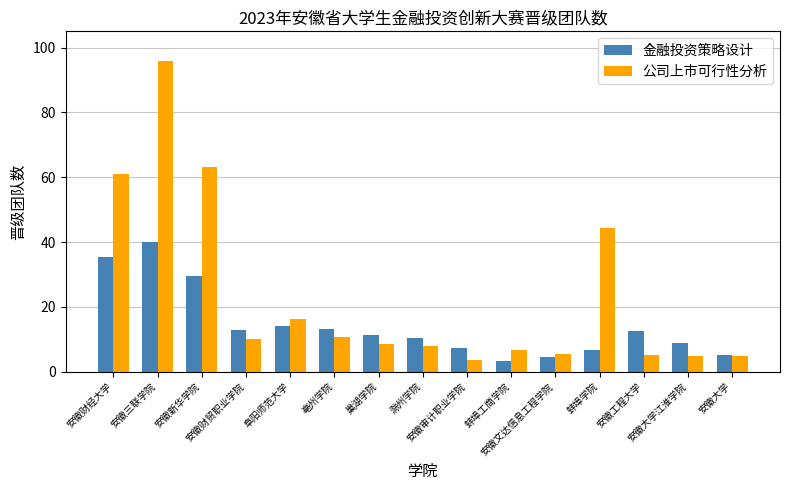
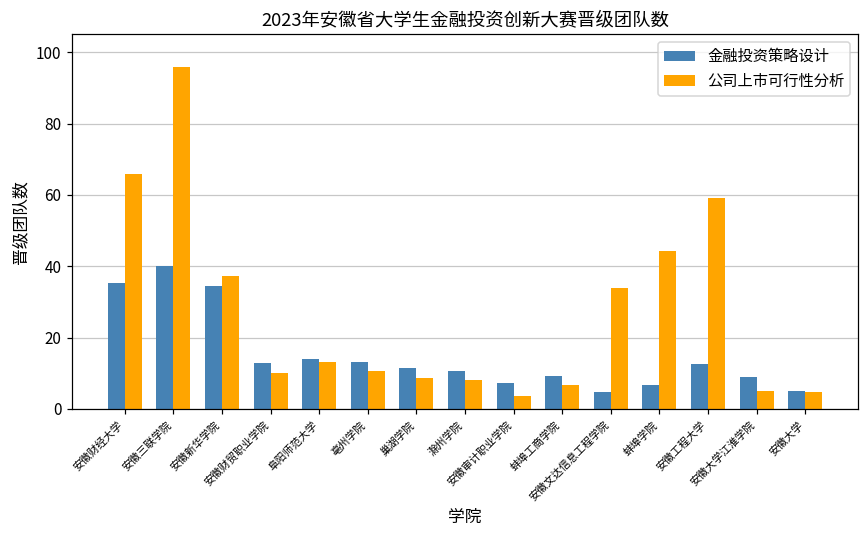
公司上市可行性分析, 安徽财经大学: 61 -> 66
金融投资策略设计, 安徽新华学院: 30 -> 35
公司上市可行性分析, 安徽新华学院: 63 -> 37
公司上市可行性分析, 阜阳师范大学: 16 -> 13
金融投资策略设计, 蚌埠工商学院: 3 -> 9
公司上市可行性分析, 安徽文达信息工程学院: 6 -> 34
公司上市可行性分析, 安徽工程大学: 5 -> 59
